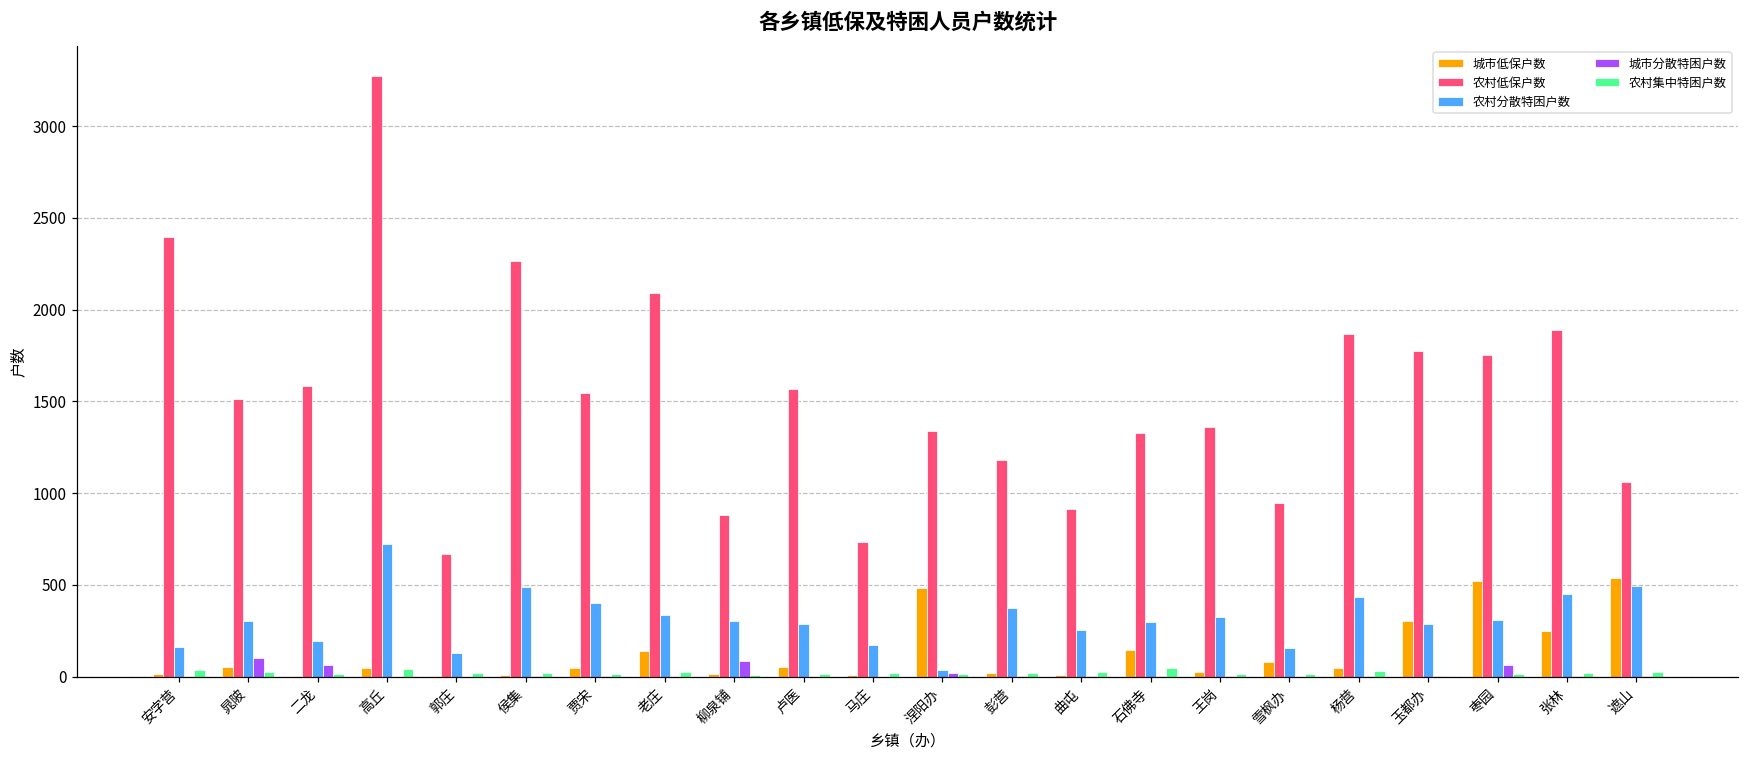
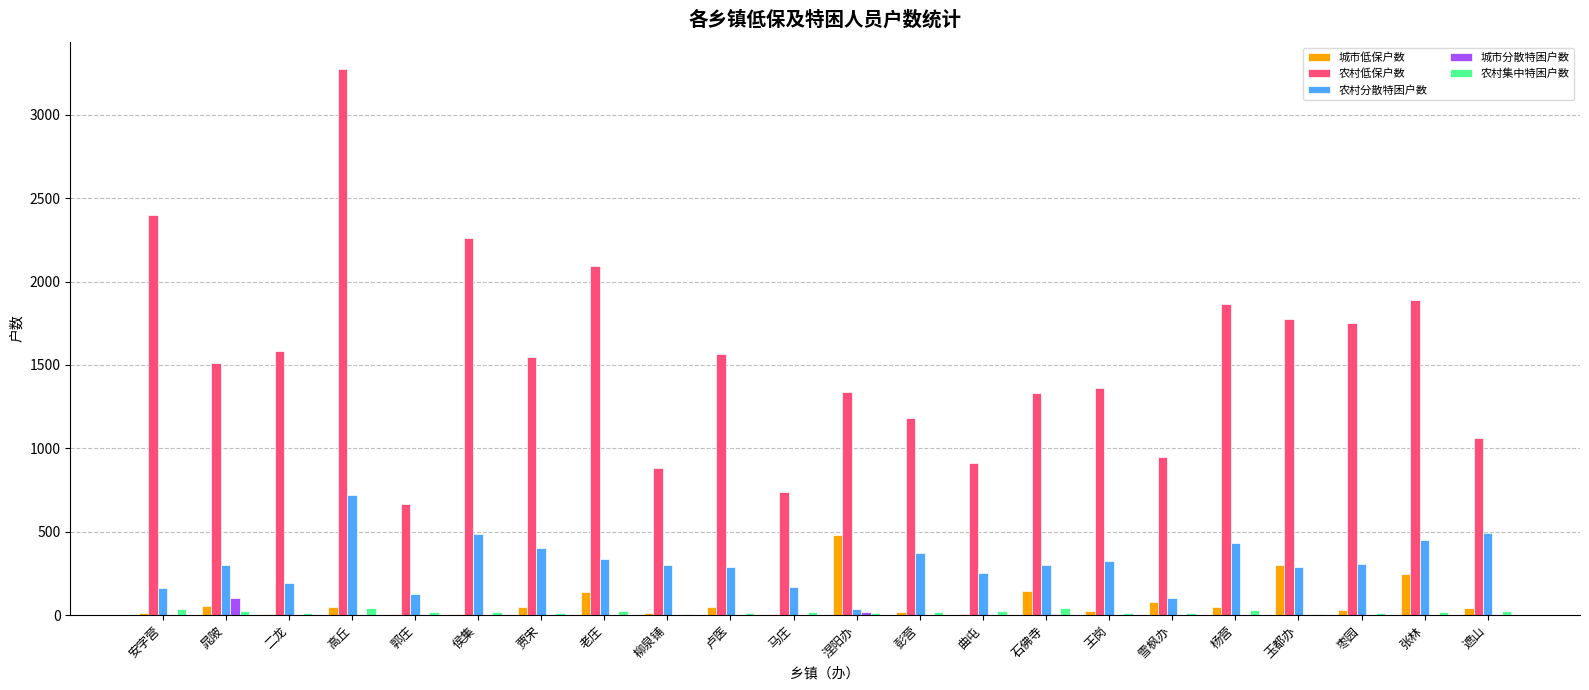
城市分散特困户数, 二龙: 70 -> 0
城市分散特困户数, 柳泉铺: 80 -> 0
农村分散特困户数, 雪枫办: 160 -> 100
城市低保户数, 枣园: 520 -> 30
城市分散特困户数, 枣园: 60 -> 0
城市低保户数, 遮山: 540 -> 40
